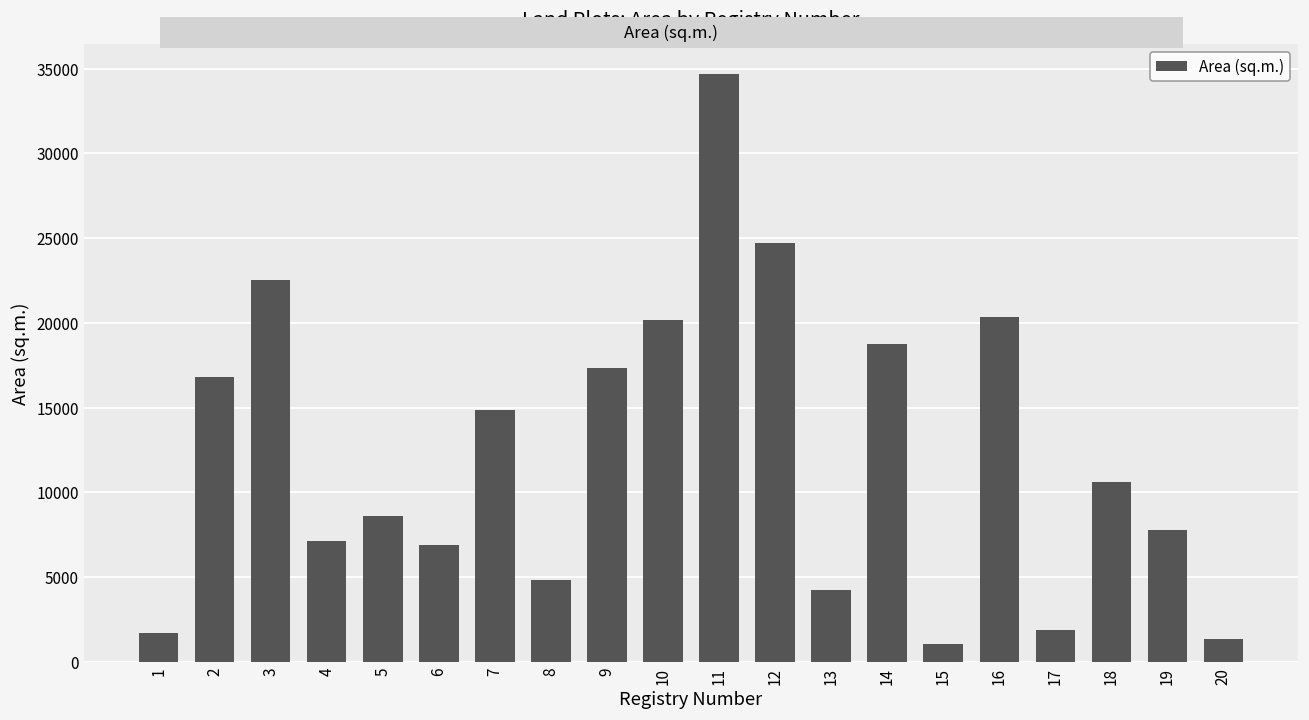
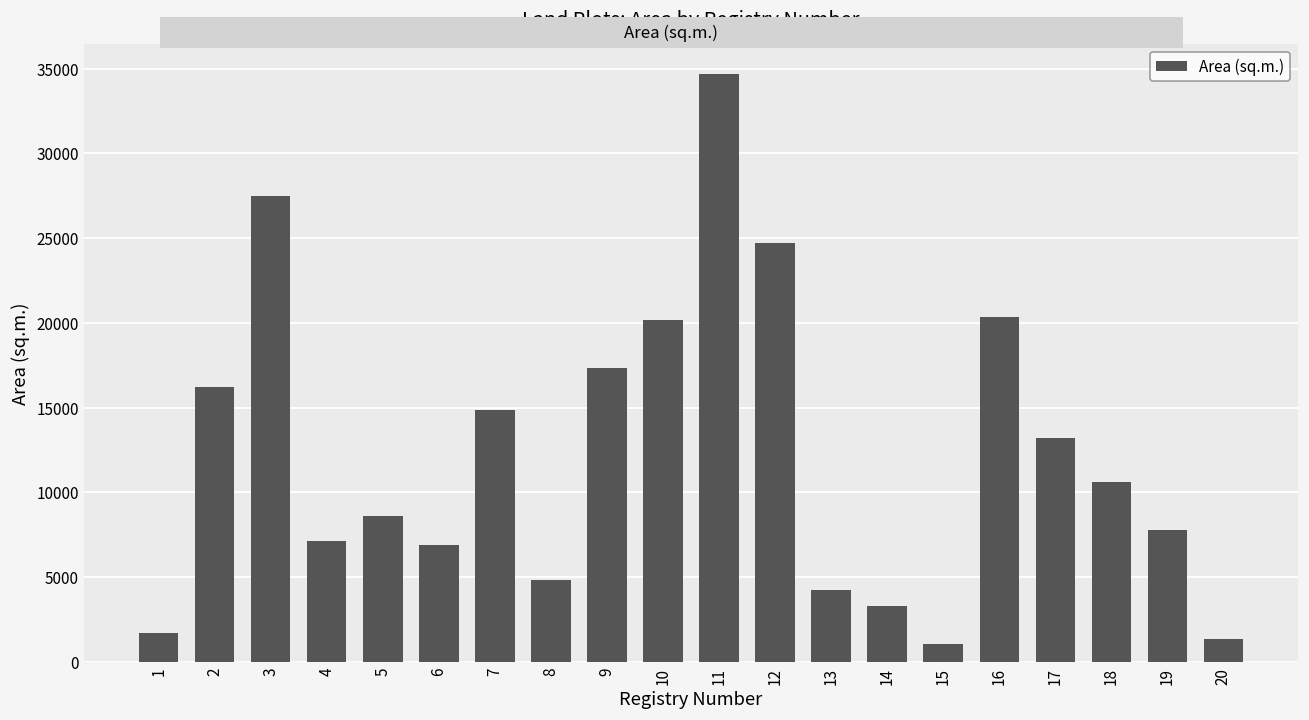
2: 16800 -> 16200
3: 22500 -> 27500
14: 18700 -> 3300
17: 1900 -> 13200
